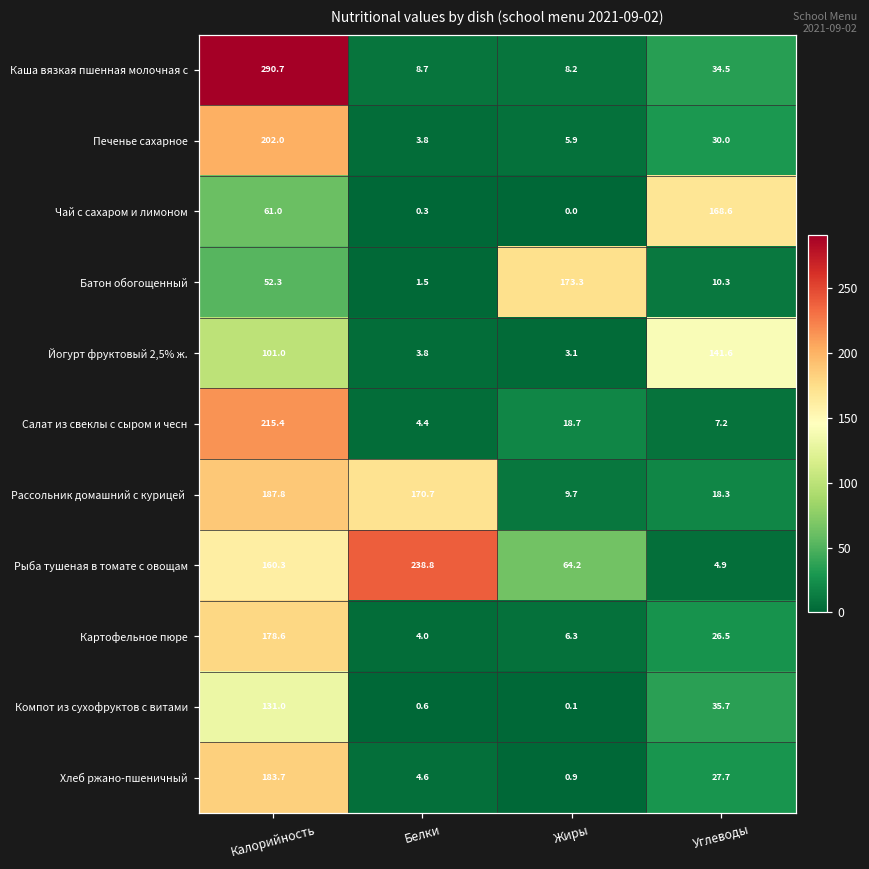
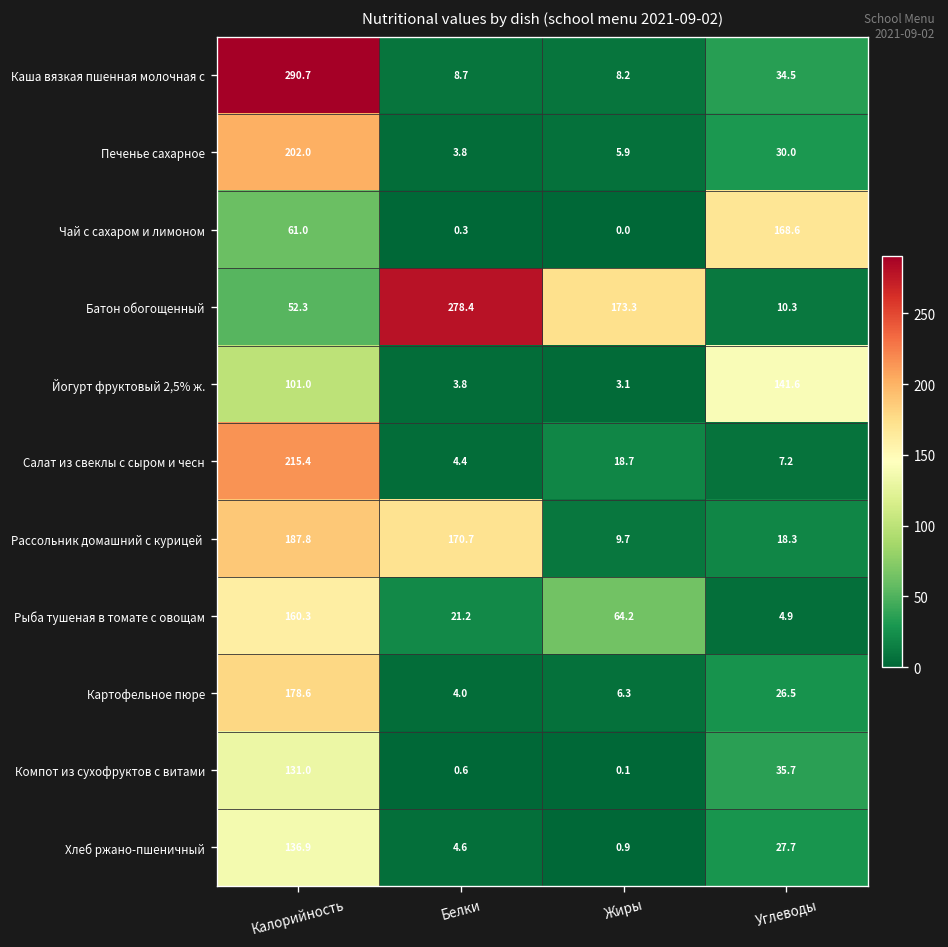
Батон обогощенный, Белки: 1.5 -> 278.4
Рыба тушеная в томате с овощам, Белки: 238.8 -> 21.2
Хлеб ржано-пшеничный, Калорийность: 183.7 -> 136.9
